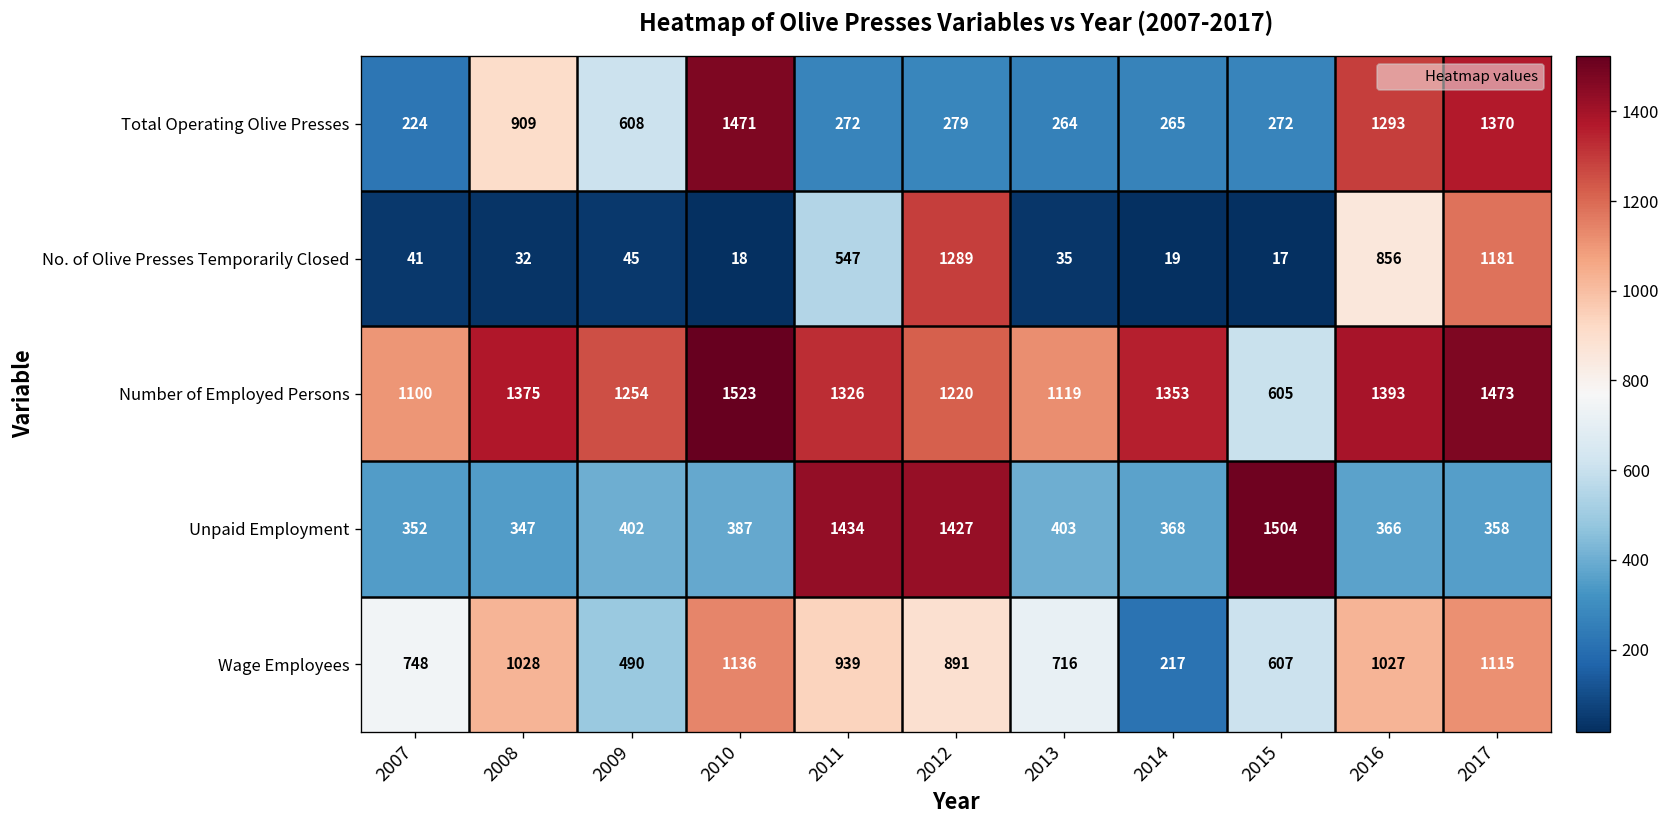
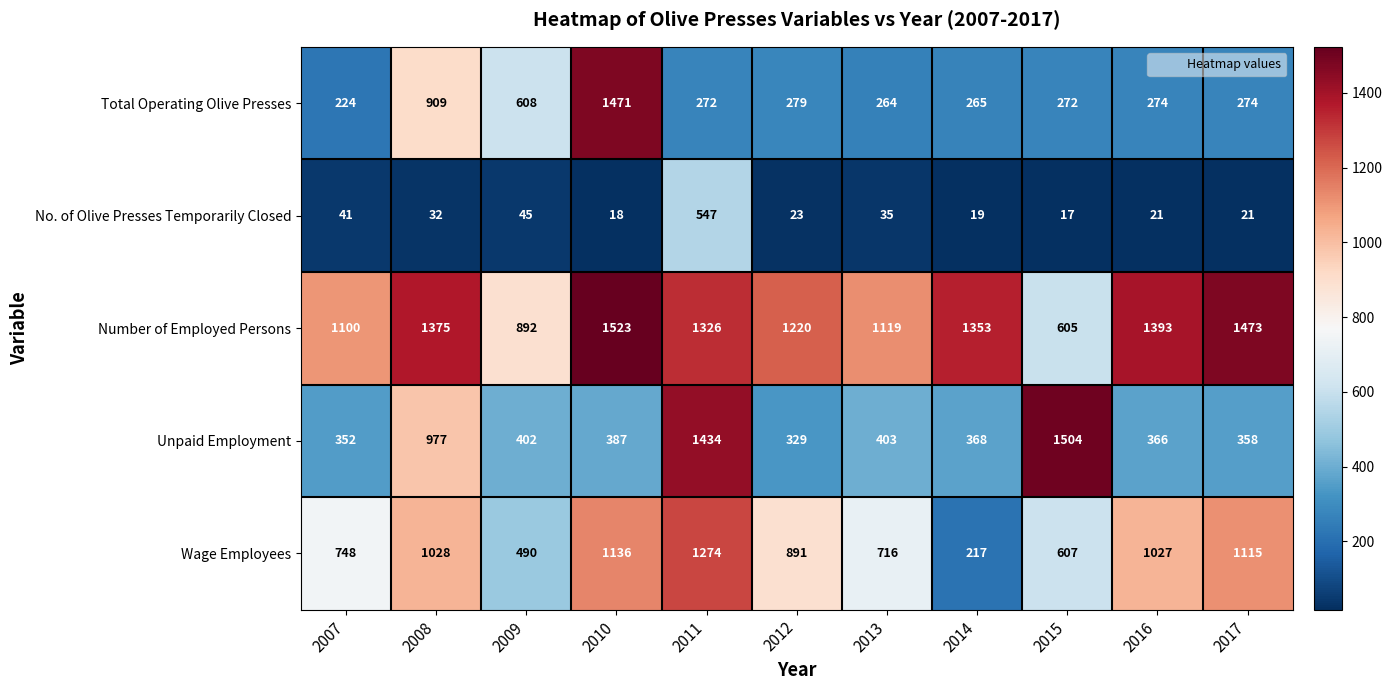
Total Operating Olive Presses, 2016: 1293 -> 274
Total Operating Olive Presses, 2017: 1370 -> 274
No. of Olive Presses Temporarily Closed, 2012: 1289 -> 23
No. of Olive Presses Temporarily Closed, 2016: 856 -> 21
No. of Olive Presses Temporarily Closed, 2017: 1181 -> 21
Number of Employed Persons, 2009: 1254 -> 892
Unpaid Employment, 2008: 347 -> 977
Unpaid Employment, 2012: 1427 -> 329
Wage Employees, 2011: 939 -> 1274
